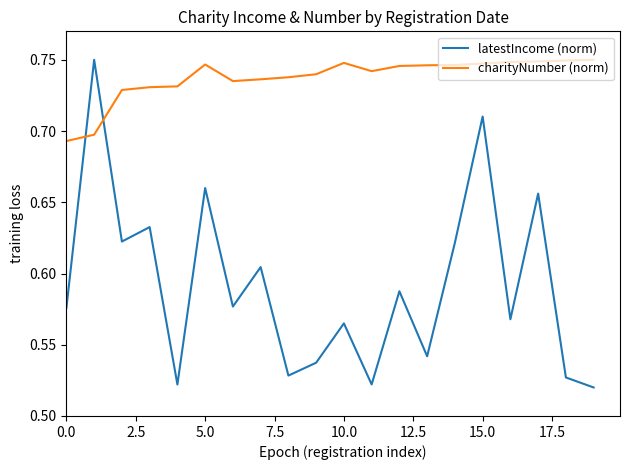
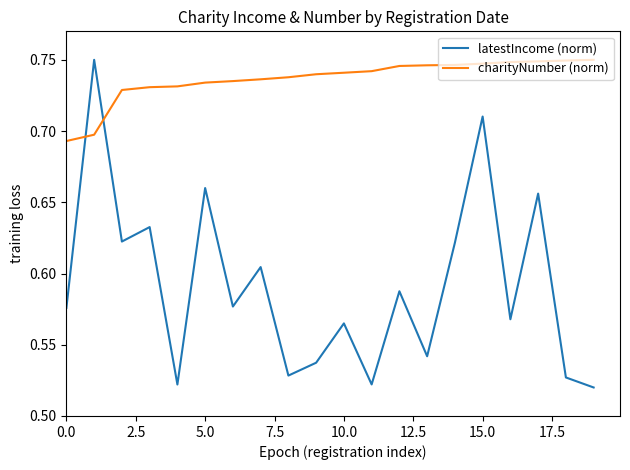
charityNumber (norm), 5.0: 0.747 -> 0.734
charityNumber (norm), 10.0: 0.748 -> 0.741
